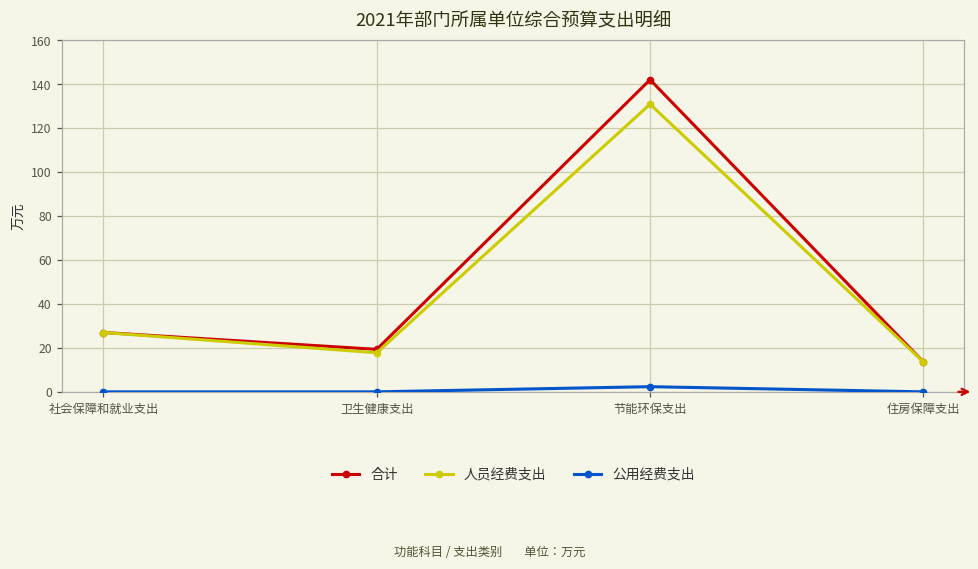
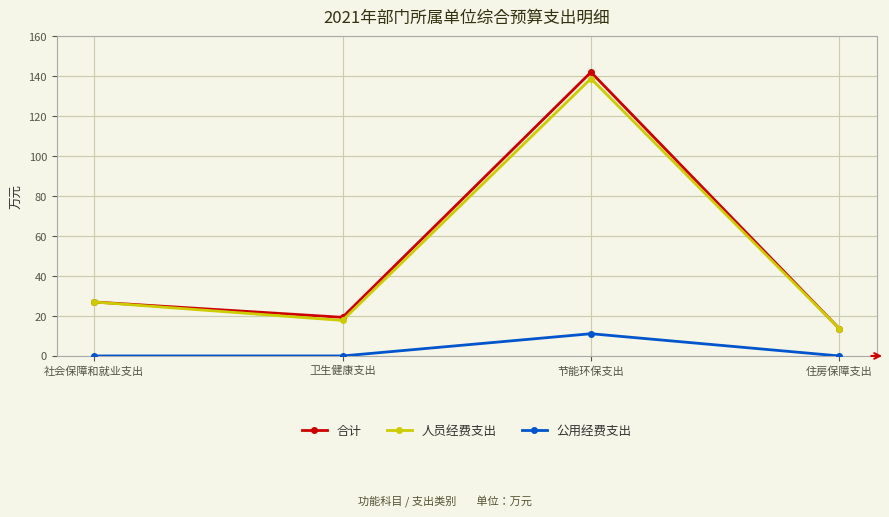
人员经费支出, 节能环保支出: 131 -> 139
公用经费支出, 节能环保支出: 2 -> 11
